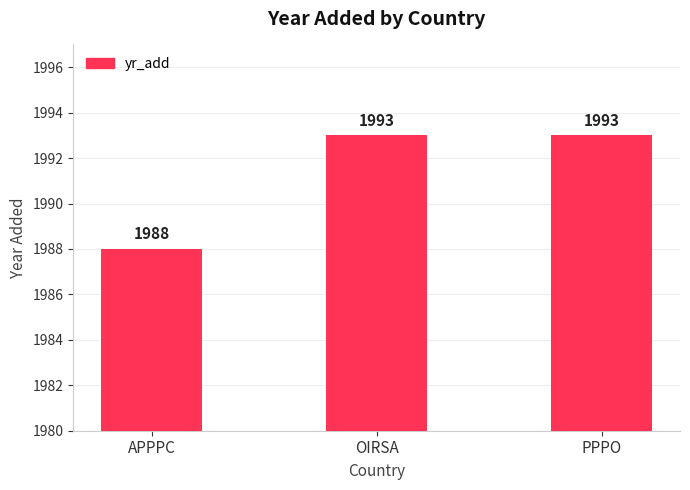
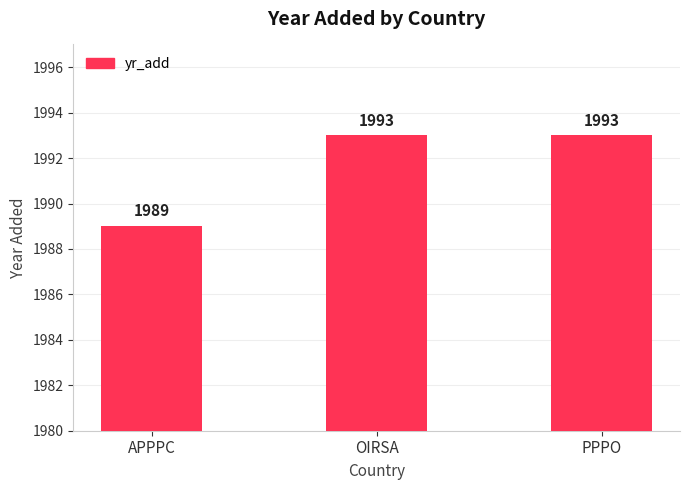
APPPC: 1988 -> 1989
